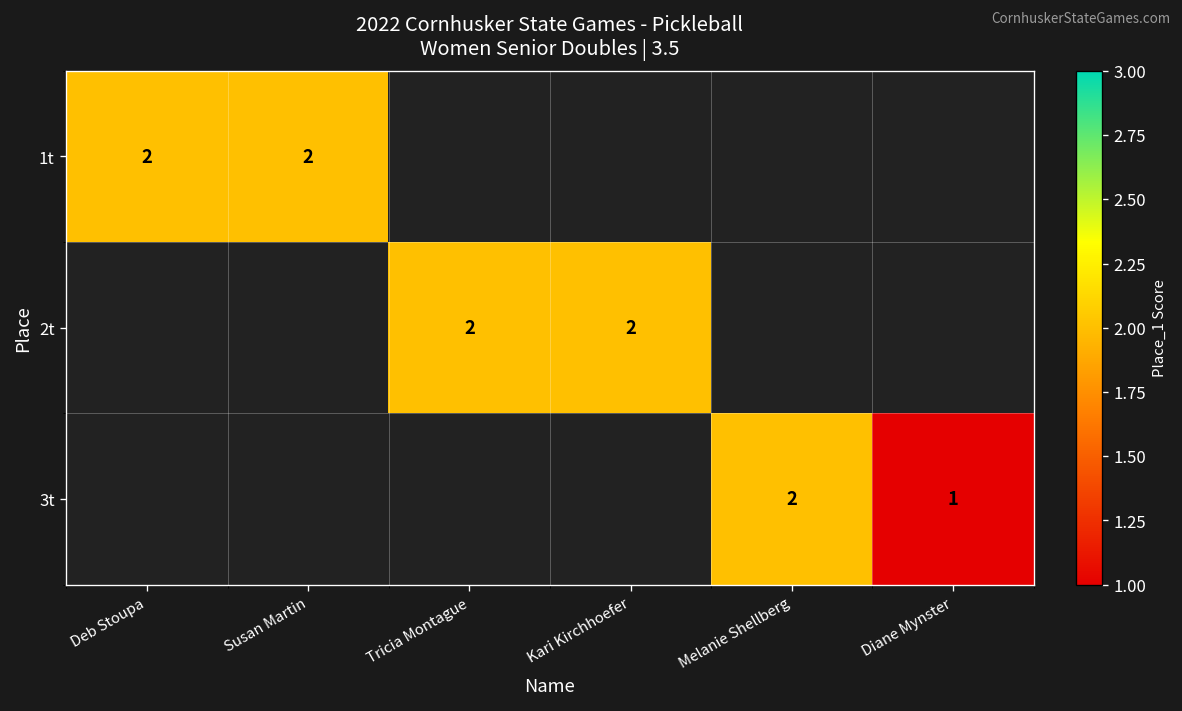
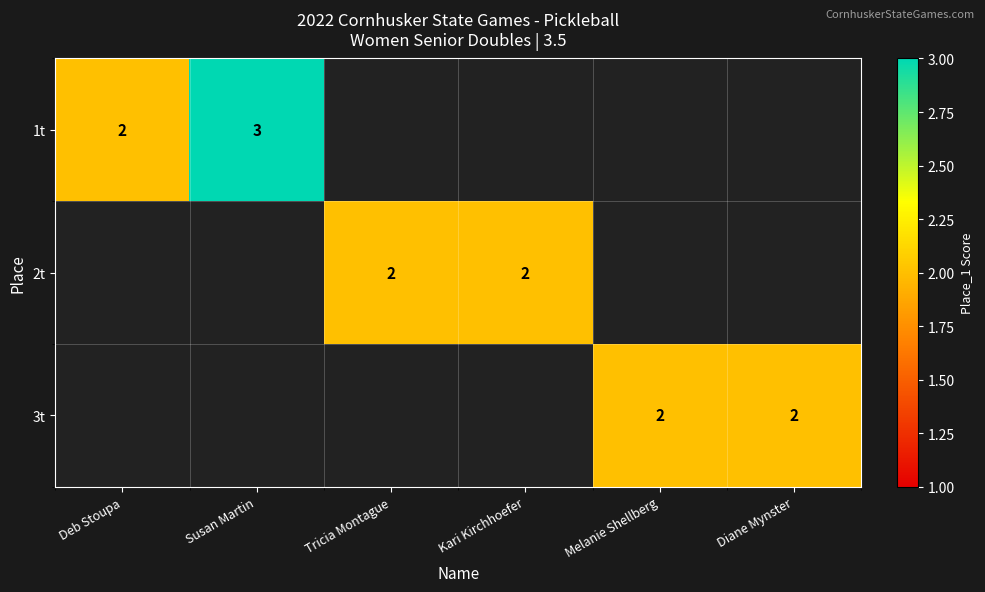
1t, Susan Martin: 2 -> 3
3t, Diane Mynster: 1 -> 2
